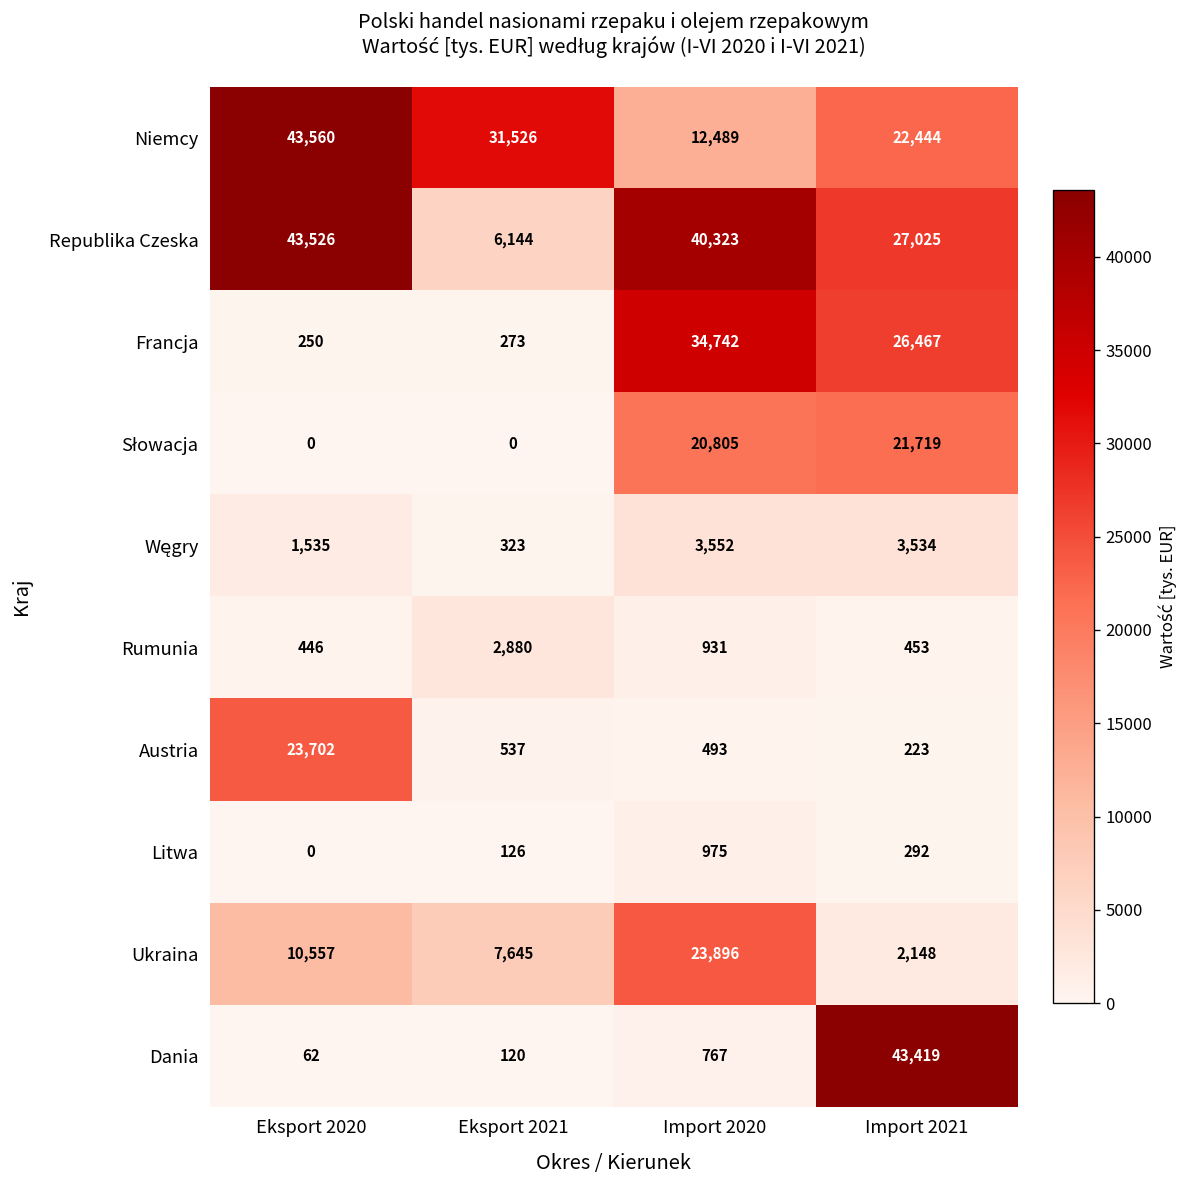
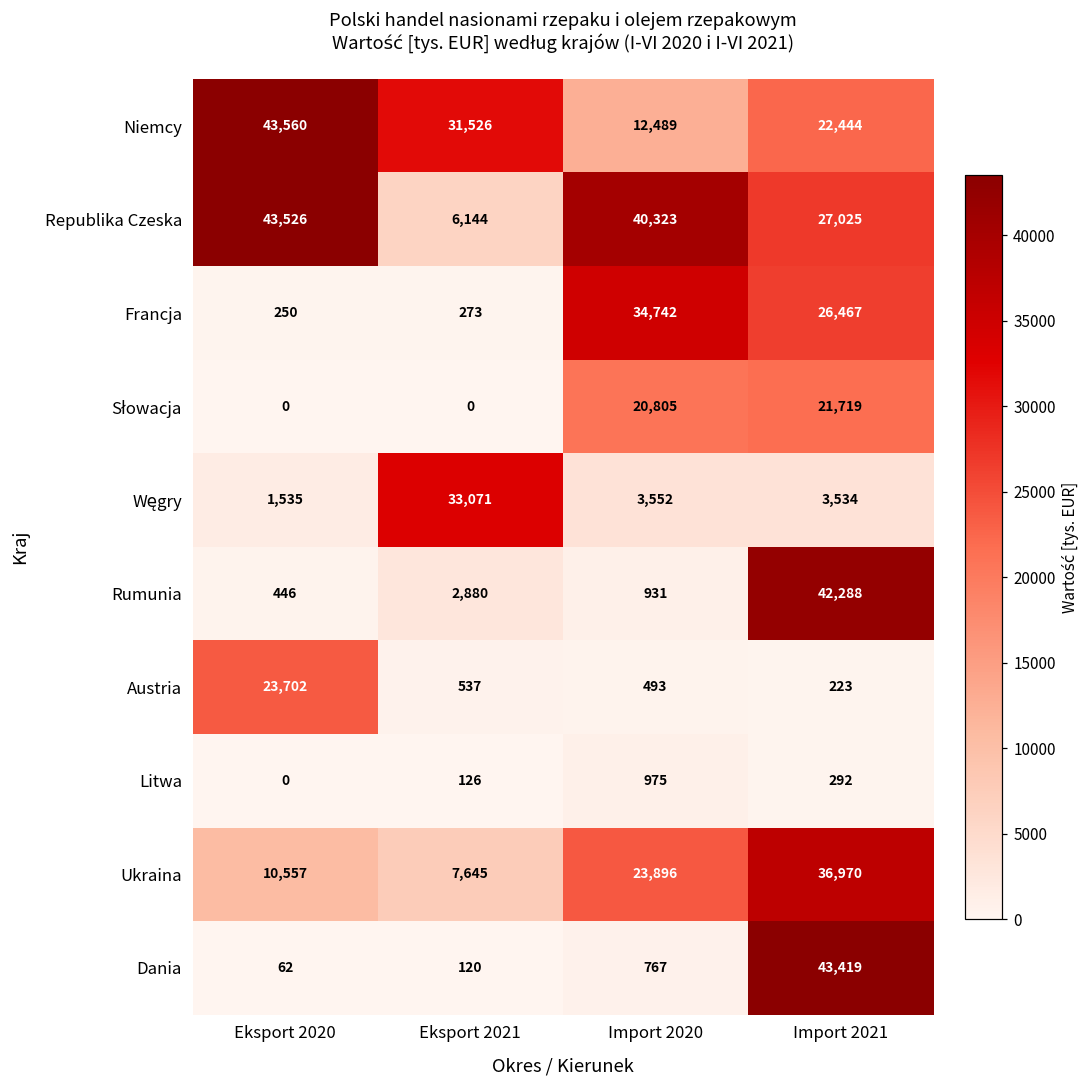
Węgry, Eksport 2021: 323 -> 33,071
Rumunia, Import 2021: 453 -> 42,288
Ukraina, Import 2021: 2,148 -> 36,970
